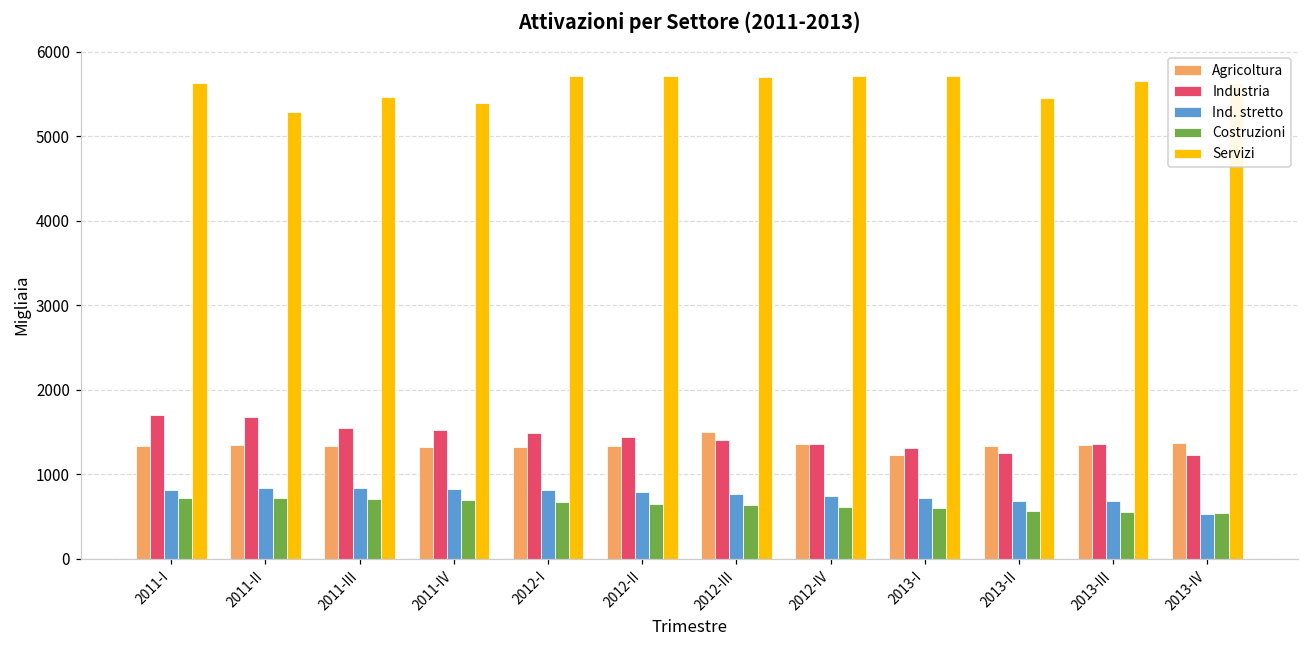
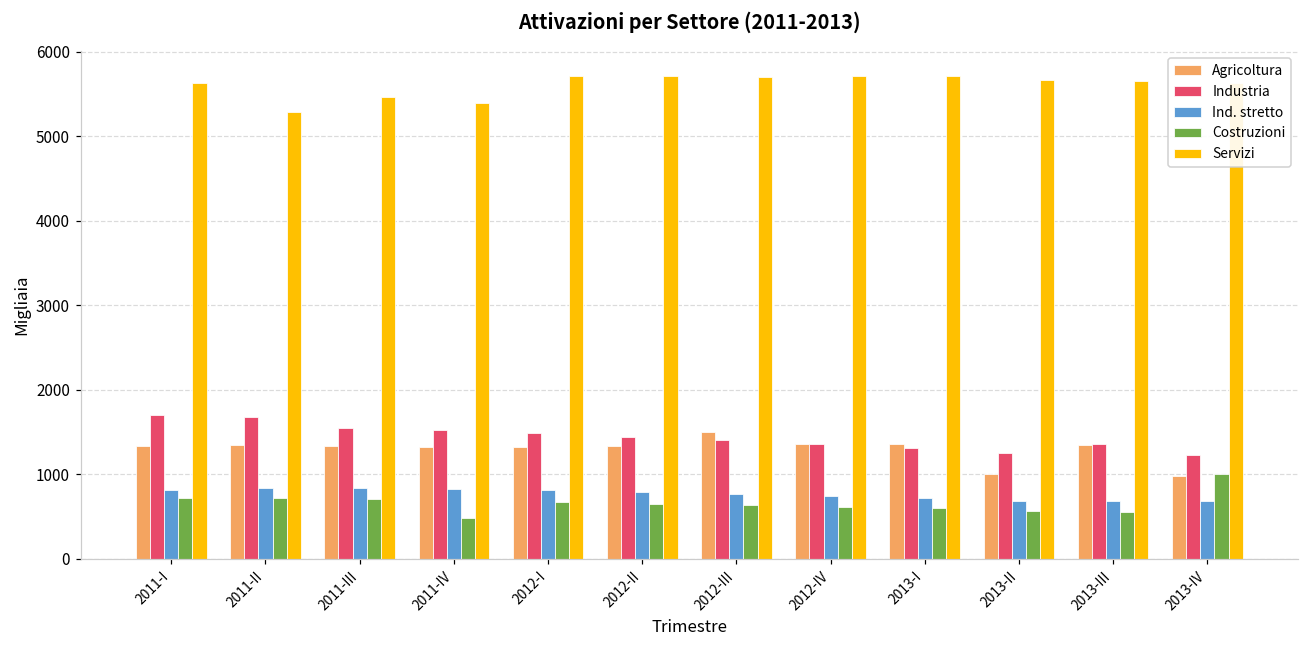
Costruzioni, 2011-IV: 700 -> 500
Agricoltura, 2013-I: 1200 -> 1400
Agricoltura, 2013-II: 1300 -> 1000
Servizi, 2013-II: 5400 -> 5700
Agricoltura, 2013-IV: 1400 -> 1000
Ind. stretto, 2013-IV: 500 -> 700
Costruzioni, 2013-IV: 500 -> 1000
